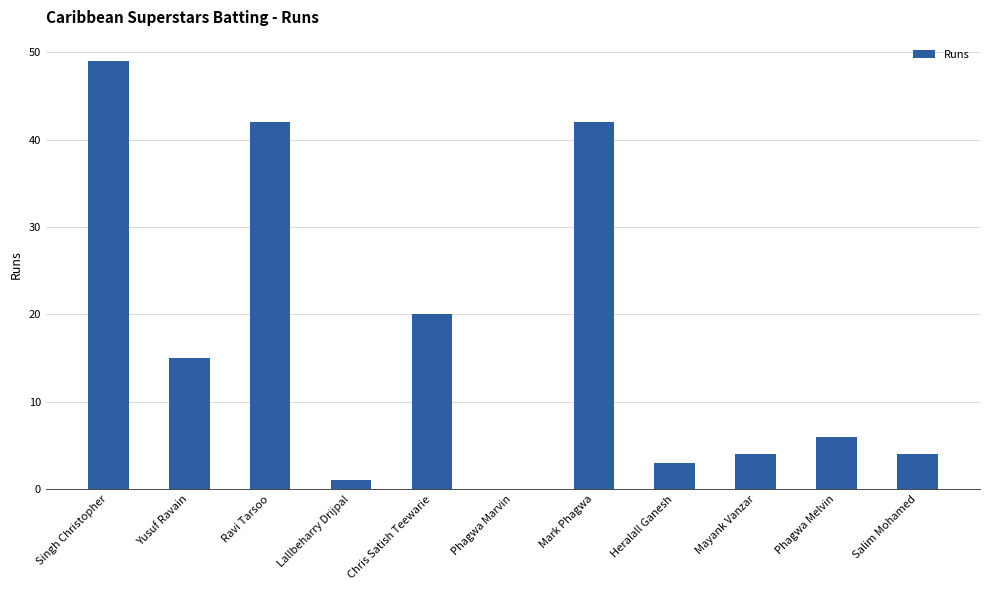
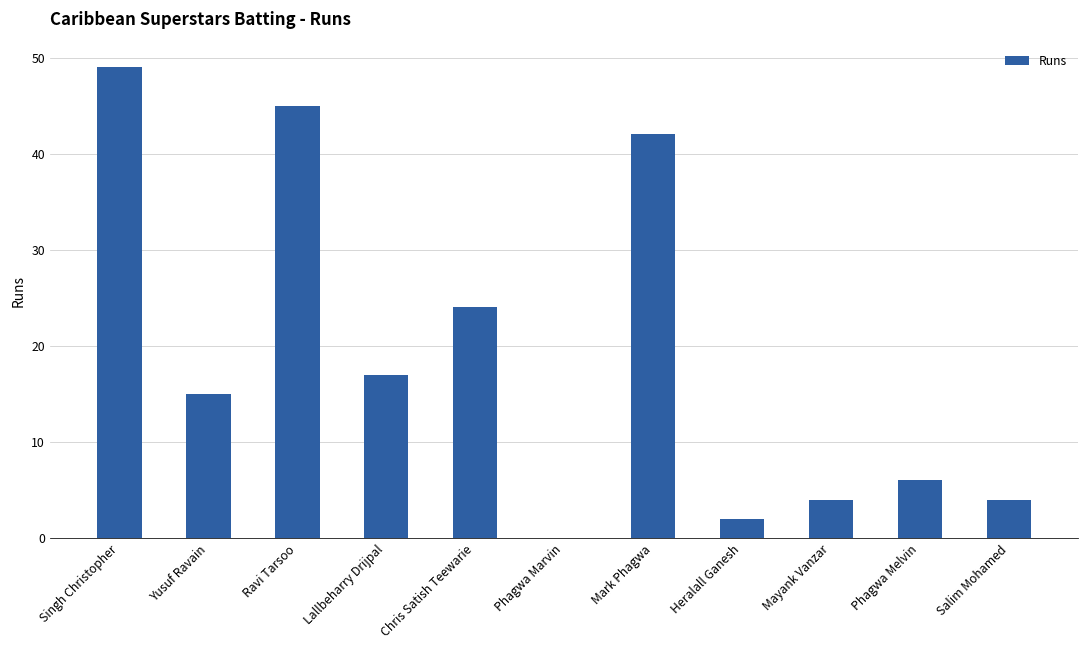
Ravi Tarsoo: 42 -> 45
Lallbeharry Drijpal: 1 -> 17
Chris Satish Teewarie: 20 -> 24
Heralall Ganesh: 3 -> 2
